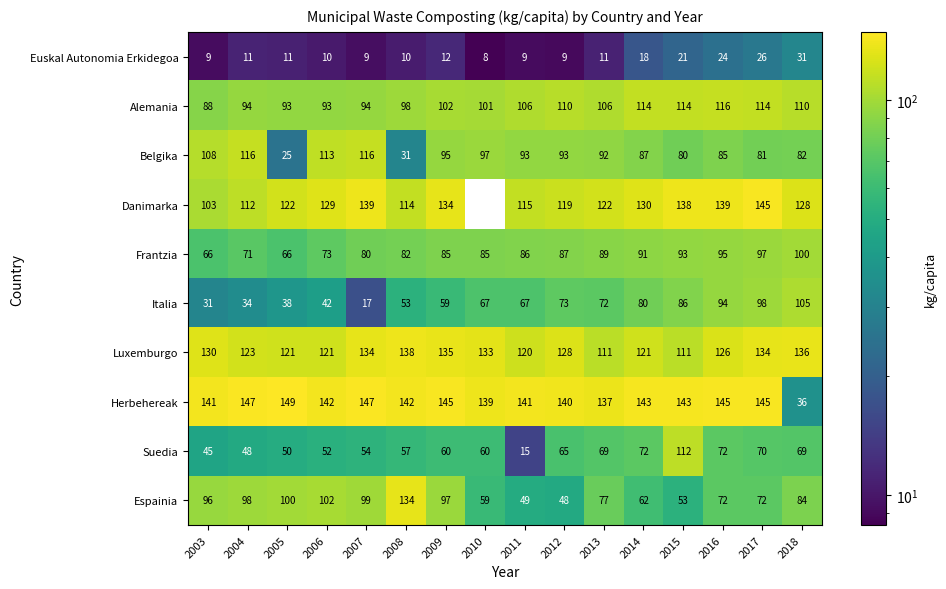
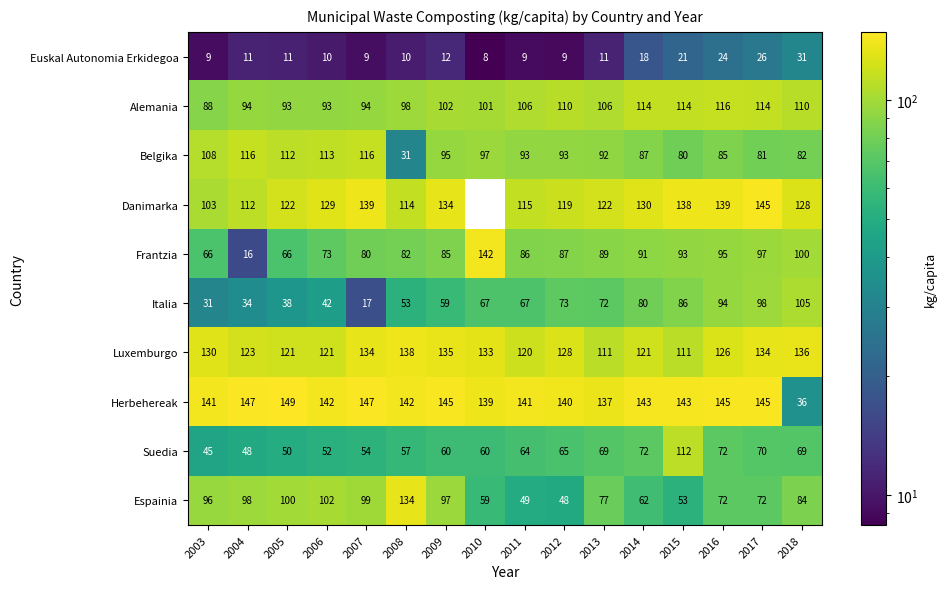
Belgika, 2005: 25 -> 112
Frantzia, 2004: 71 -> 16
Frantzia, 2010: 85 -> 142
Suedia, 2011: 15 -> 64
